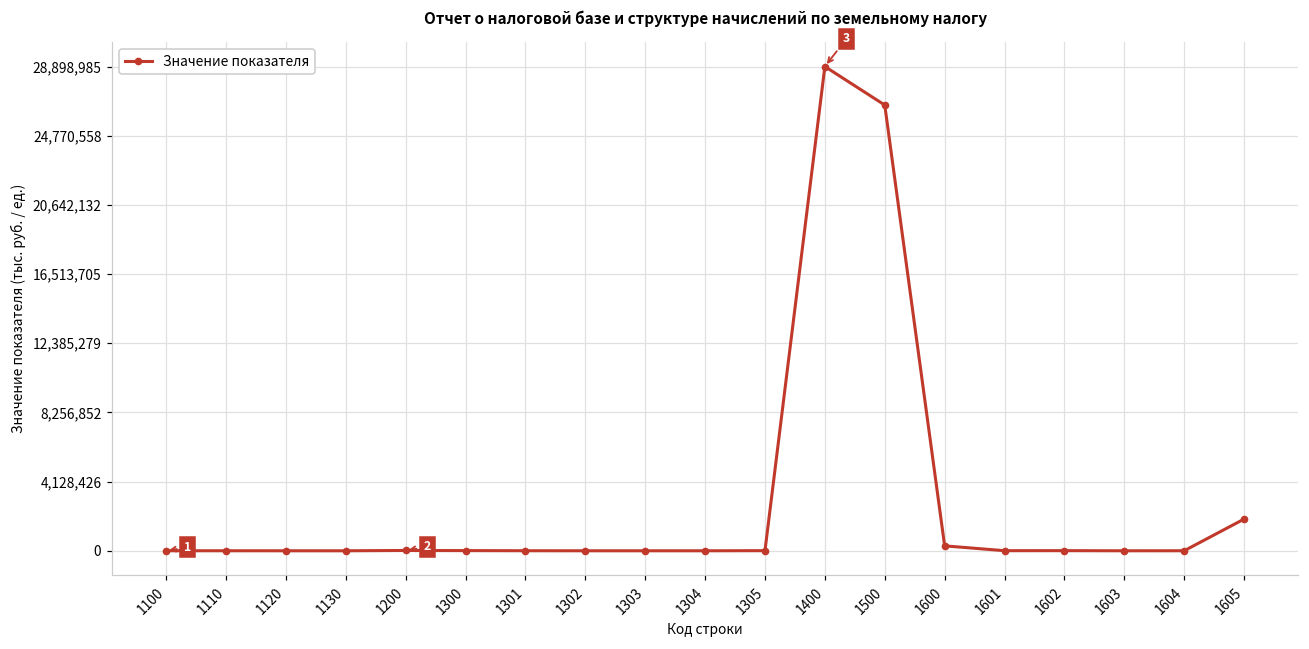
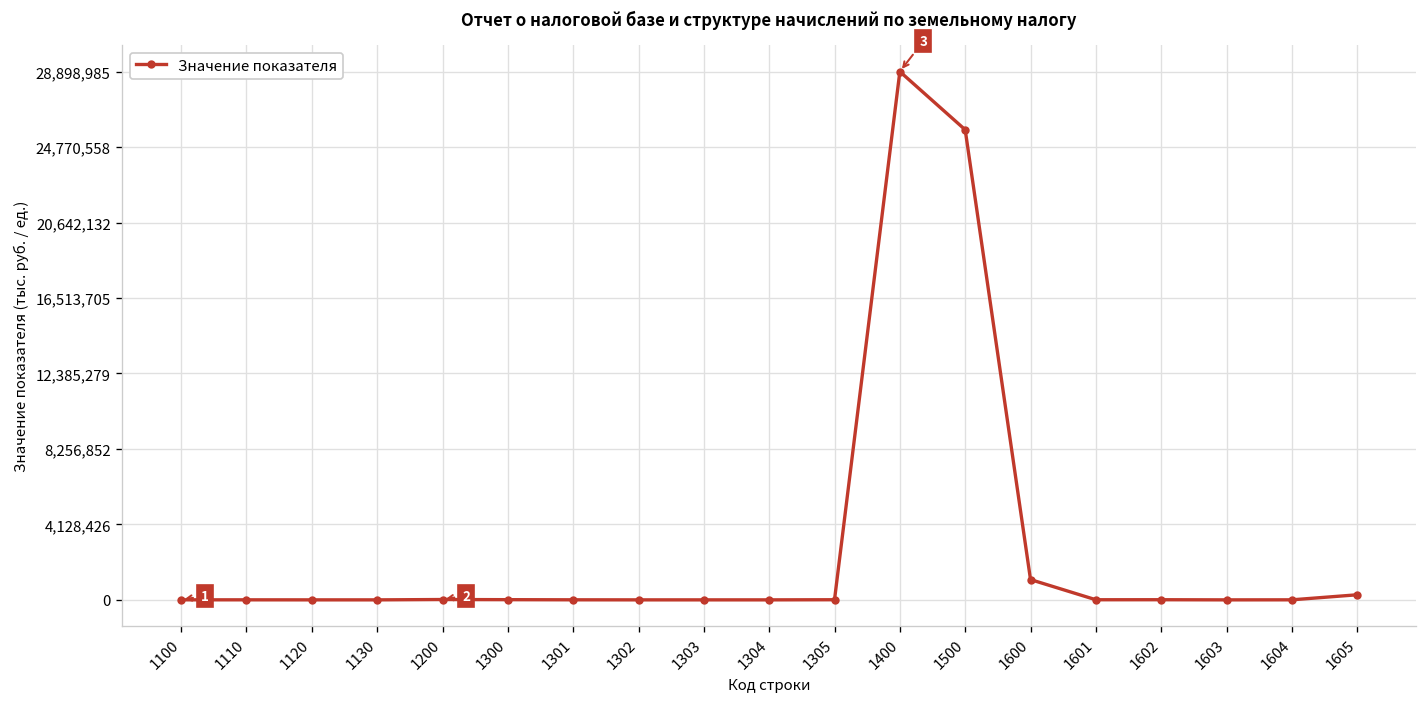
1500: 26,600,000 -> 25,700,000
1600: 300,000 -> 1,100,000
1605: 1,900,000 -> 300,000
